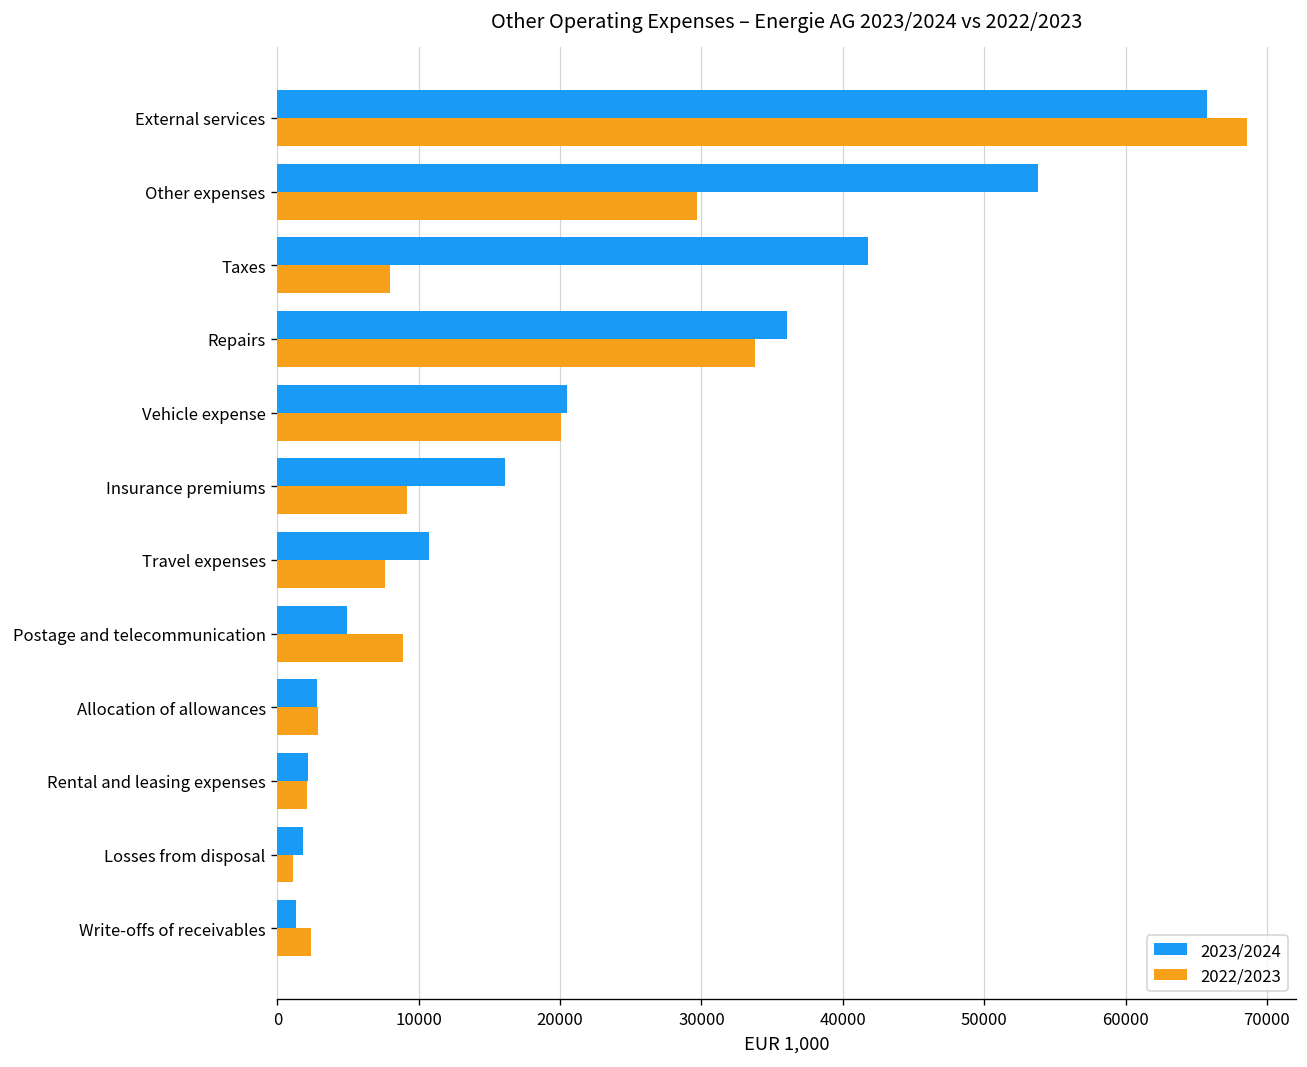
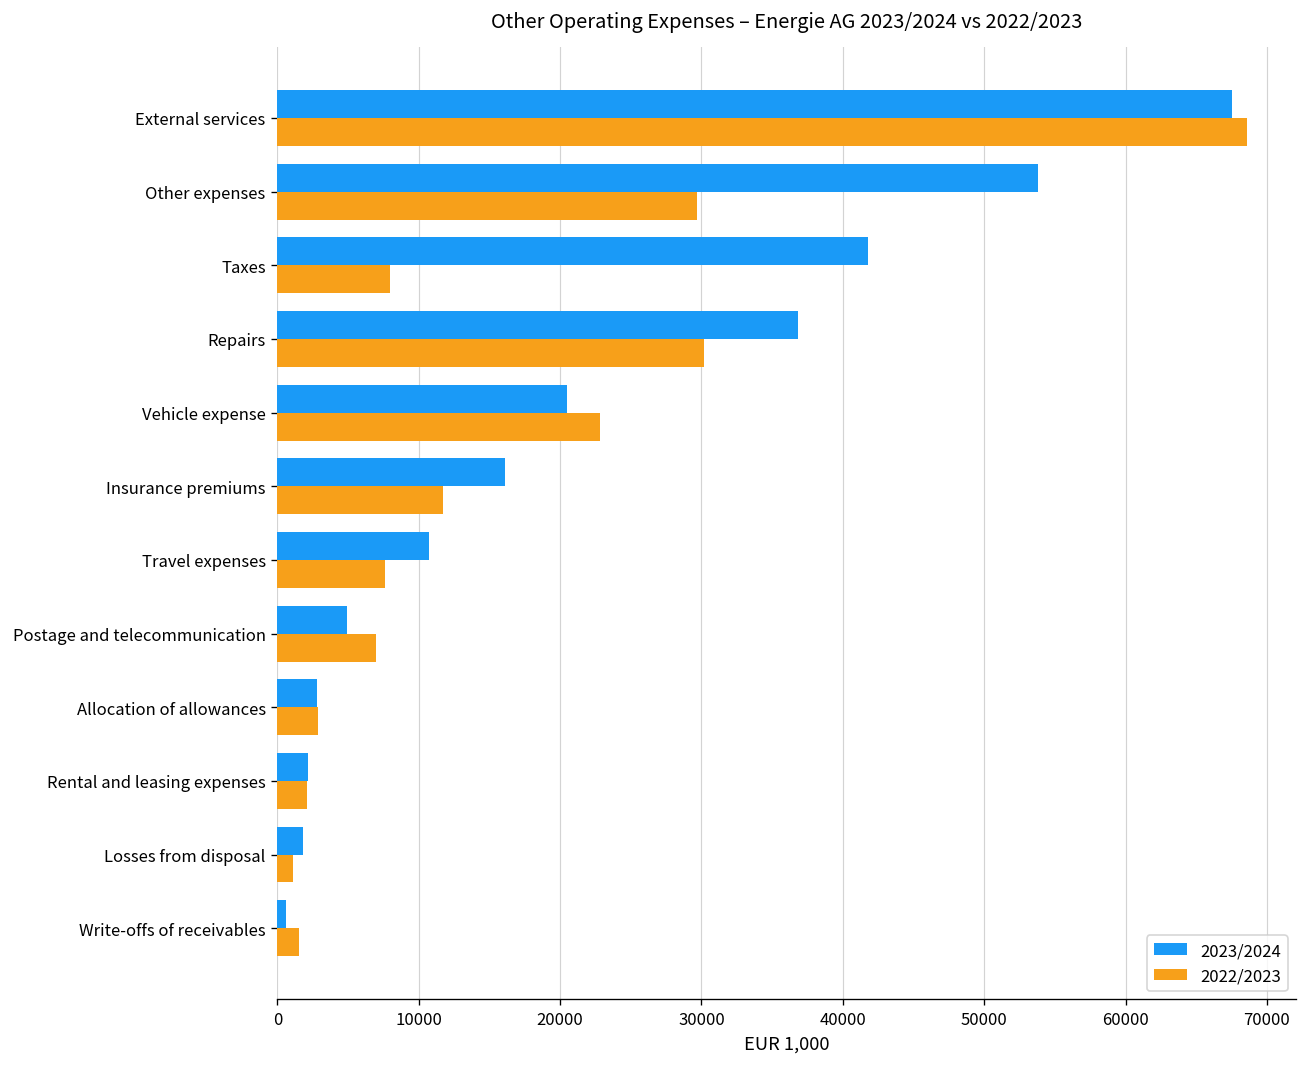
2023/2024, External services: 65700 -> 67500
2023/2024, Repairs: 36100 -> 36800
2022/2023, Repairs: 33800 -> 30100
2022/2023, Vehicle expense: 20100 -> 22800
2022/2023, Insurance premiums: 9200 -> 11800
2022/2023, Postage and telecommunication: 8900 -> 7000
2023/2024, Write-offs of receivables: 1300 -> 600
2022/2023, Write-offs of receivables: 2400 -> 1600
